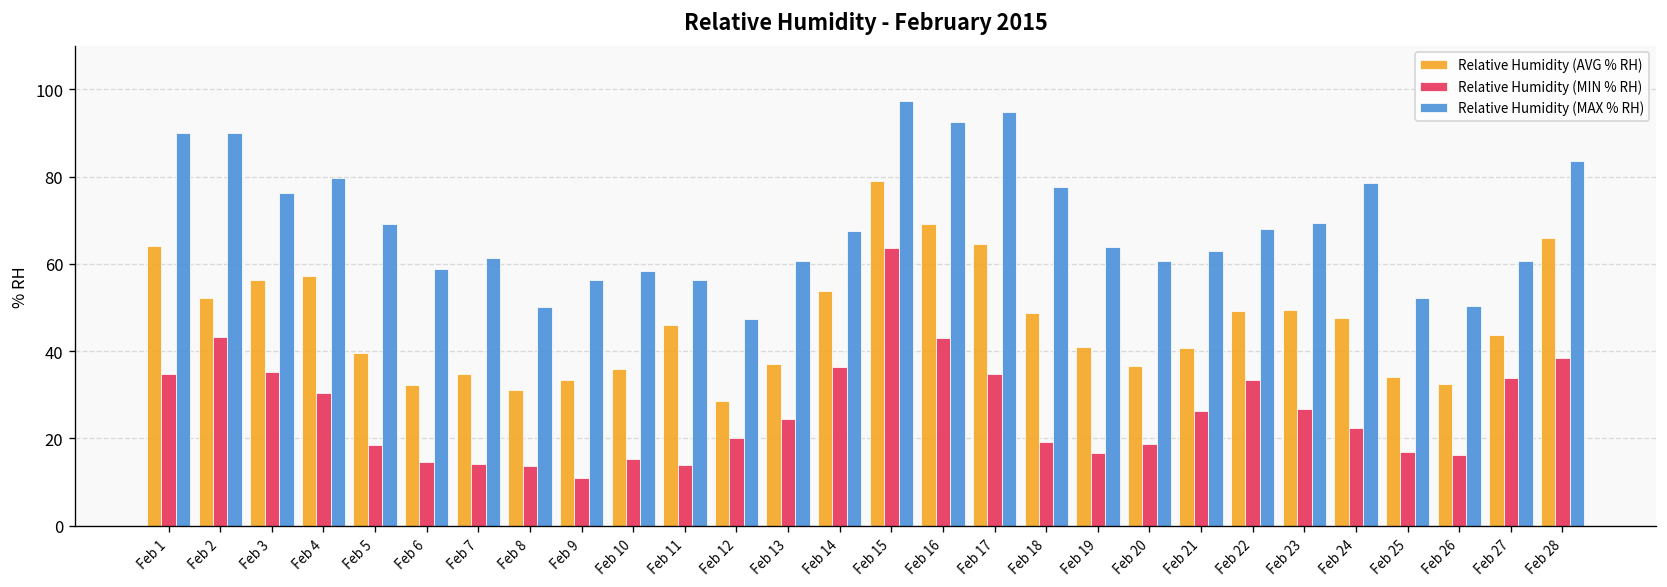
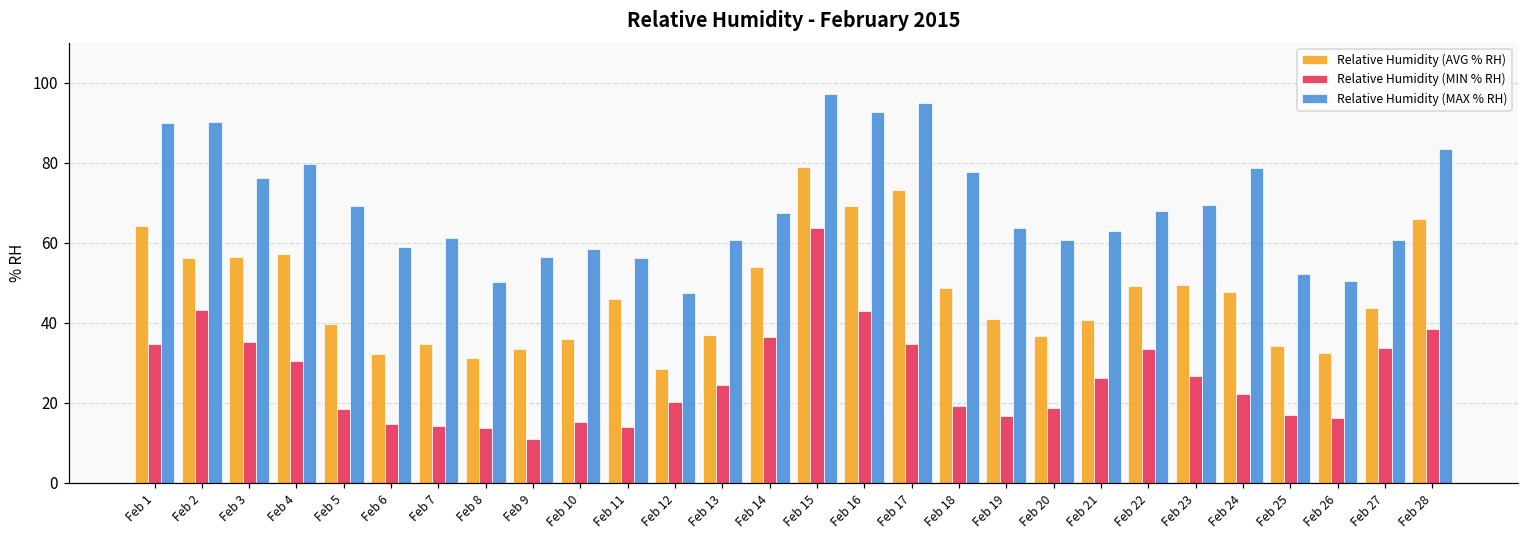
Relative Humidity (AVG % RH), Feb 2: 52 -> 56
Relative Humidity (AVG % RH), Feb 17: 65 -> 73
